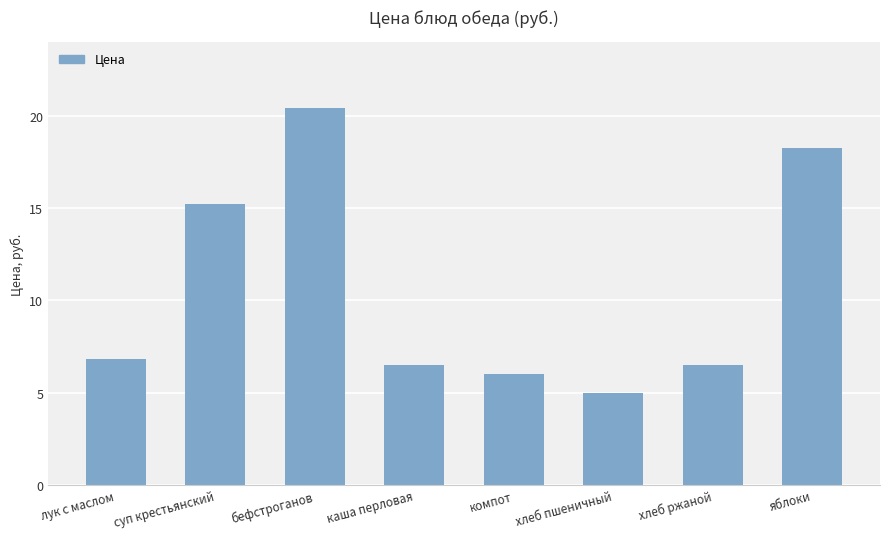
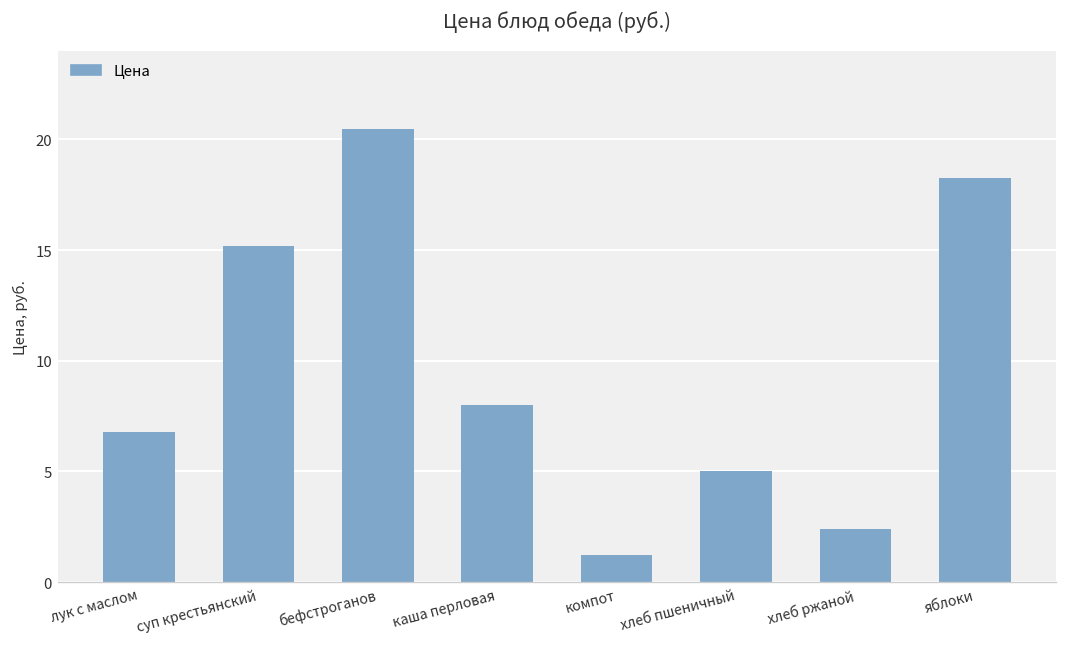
каша перловая: 6.5 -> 8.0
компот: 6.0 -> 1.2
хлеб ржаной: 6.5 -> 2.4
